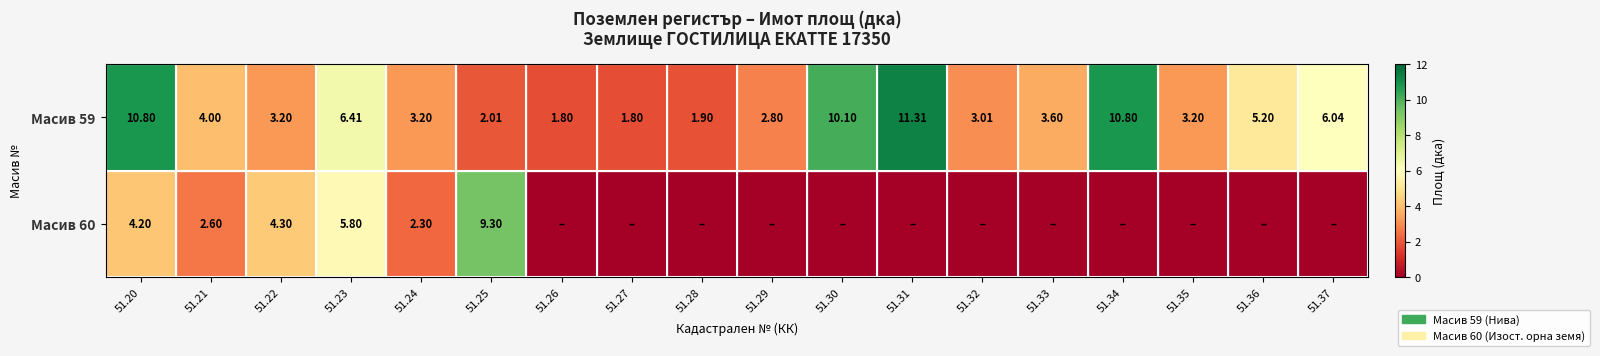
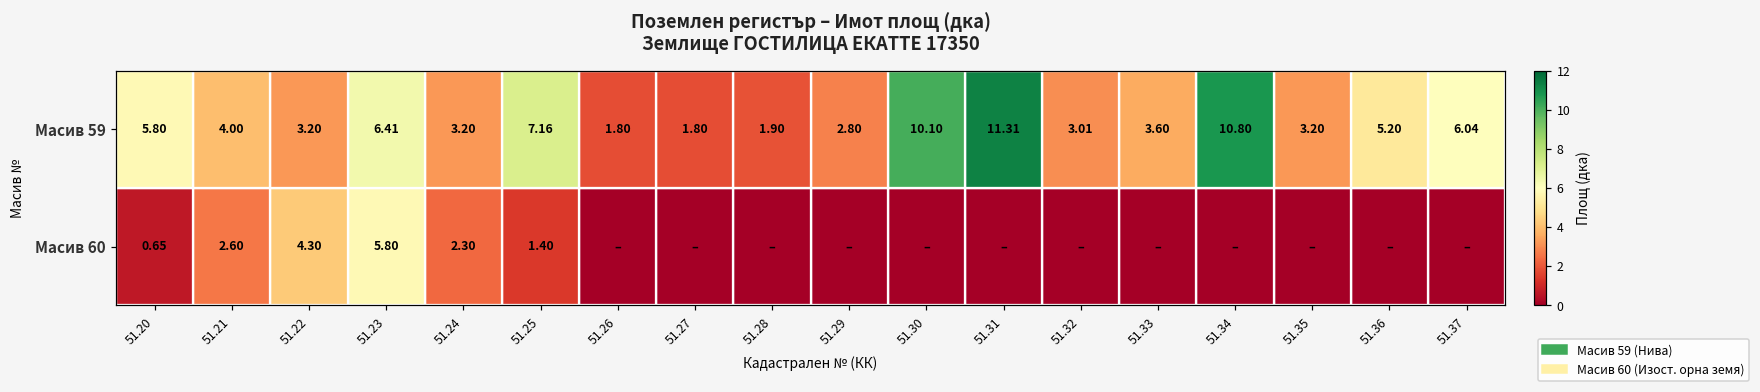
Масив 59, 51.20: 10.80 -> 5.80
Масив 59, 51.25: 2.01 -> 7.16
Масив 60, 51.20: 4.20 -> 0.65
Масив 60, 51.25: 9.30 -> 1.40
